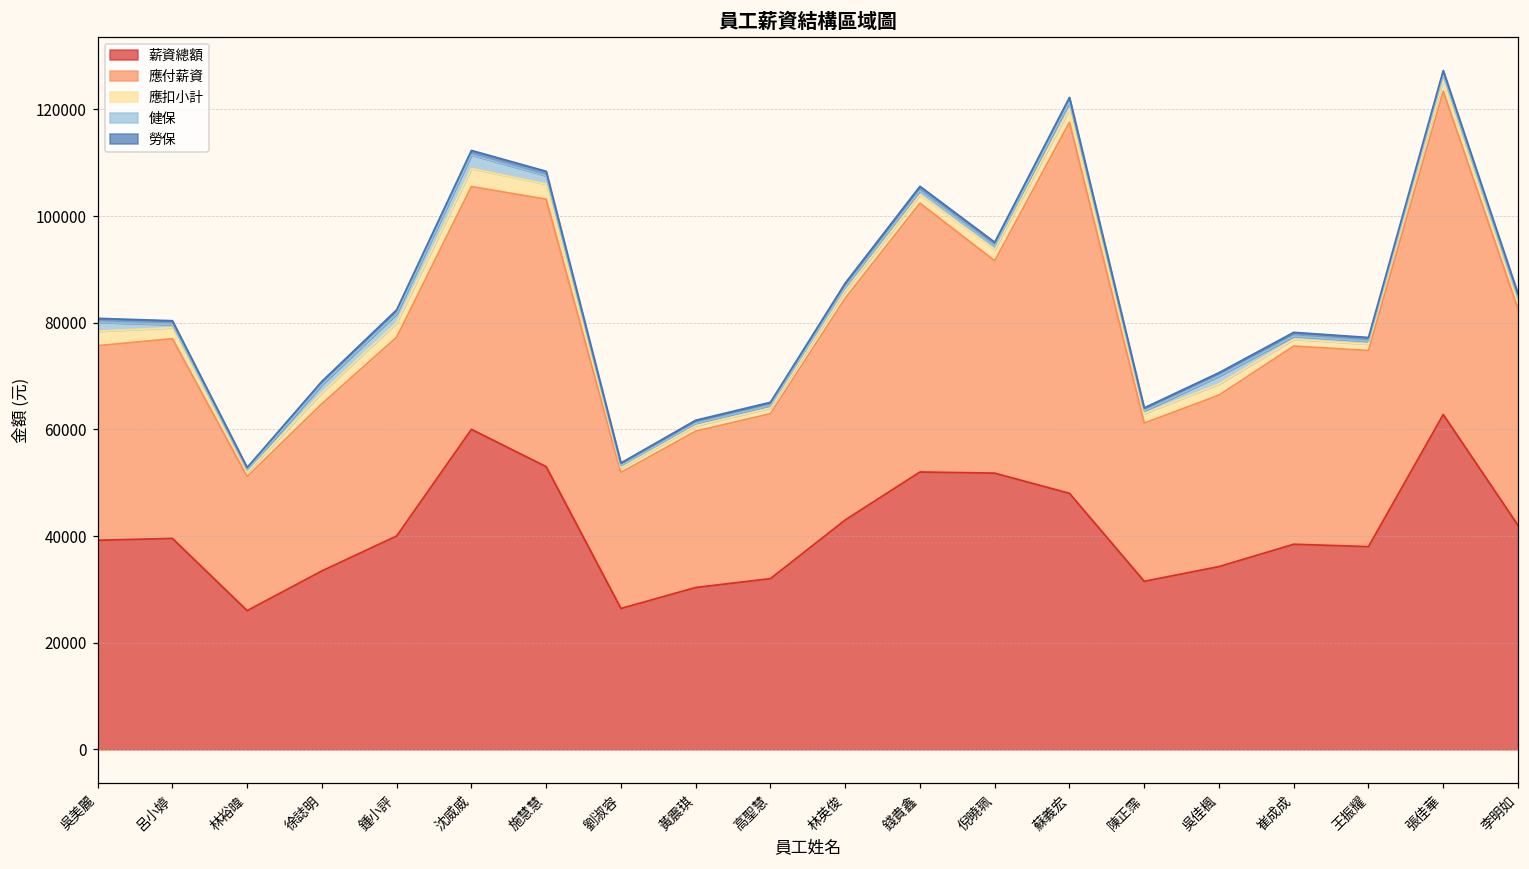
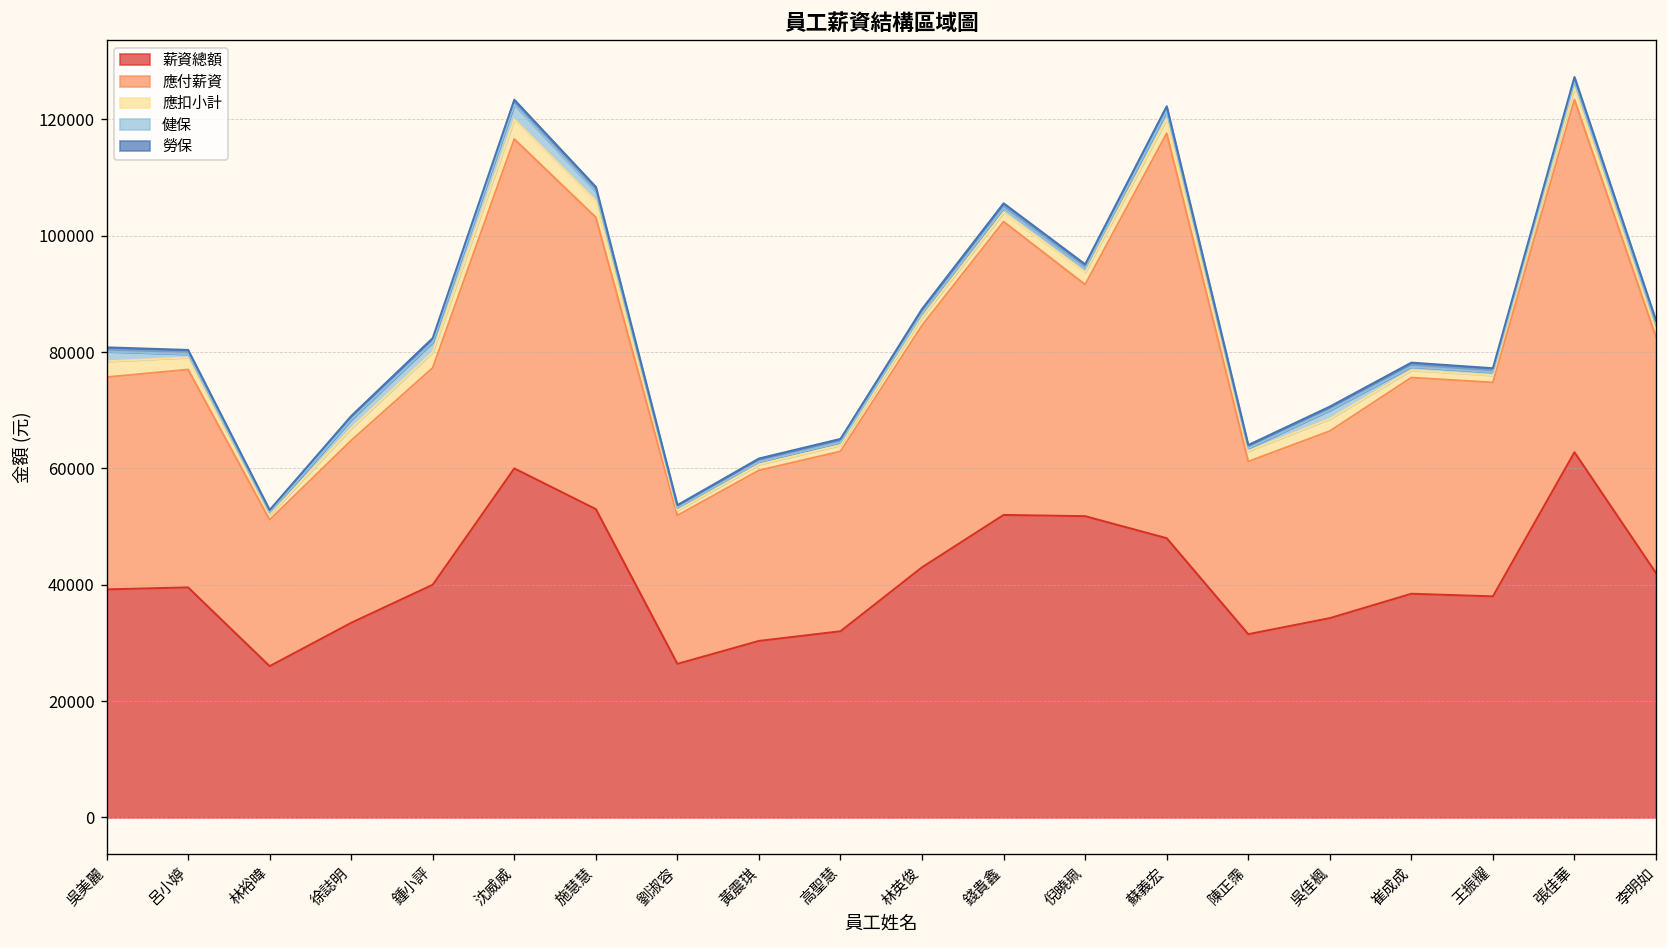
應付薪資, 沈威威: 46000 -> 57000
